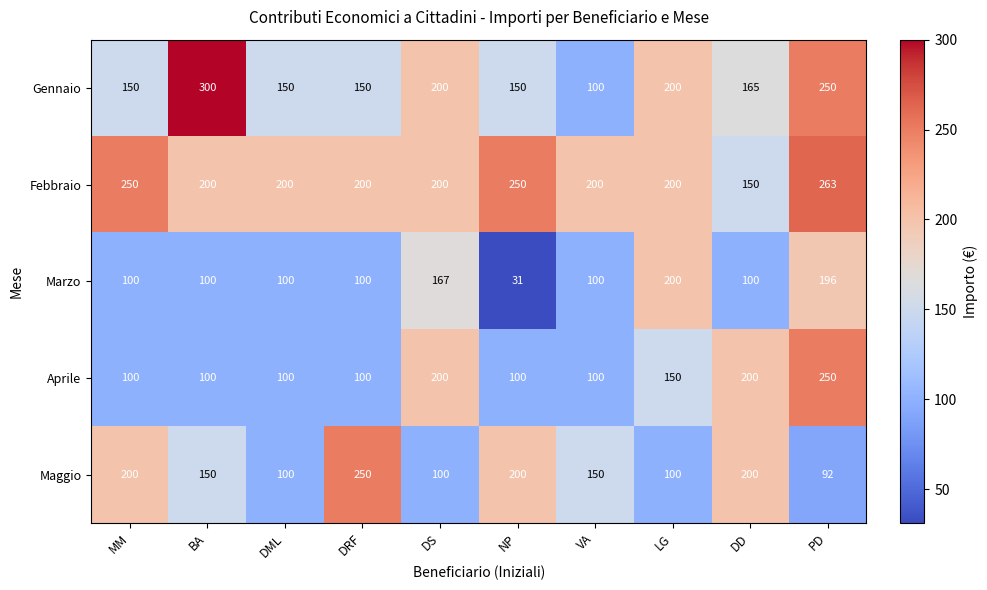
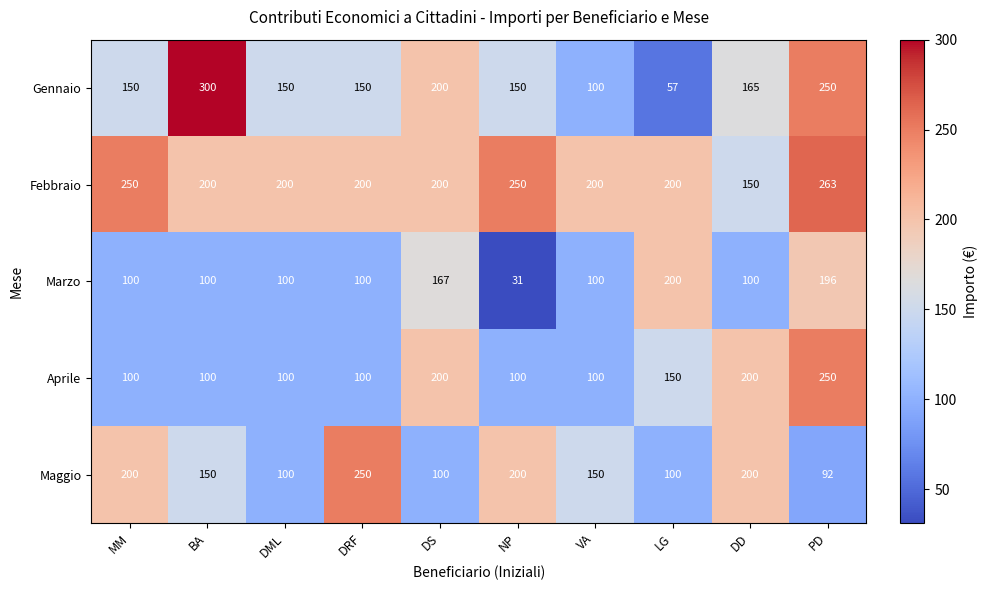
Gennaio, LG: 200 -> 57
